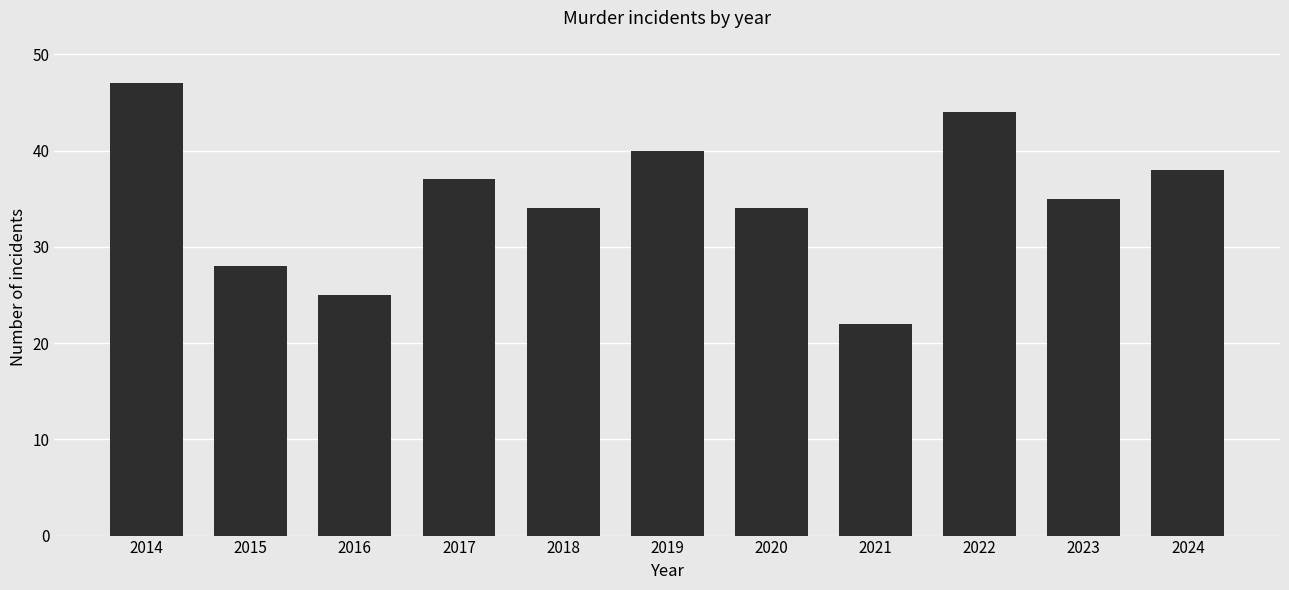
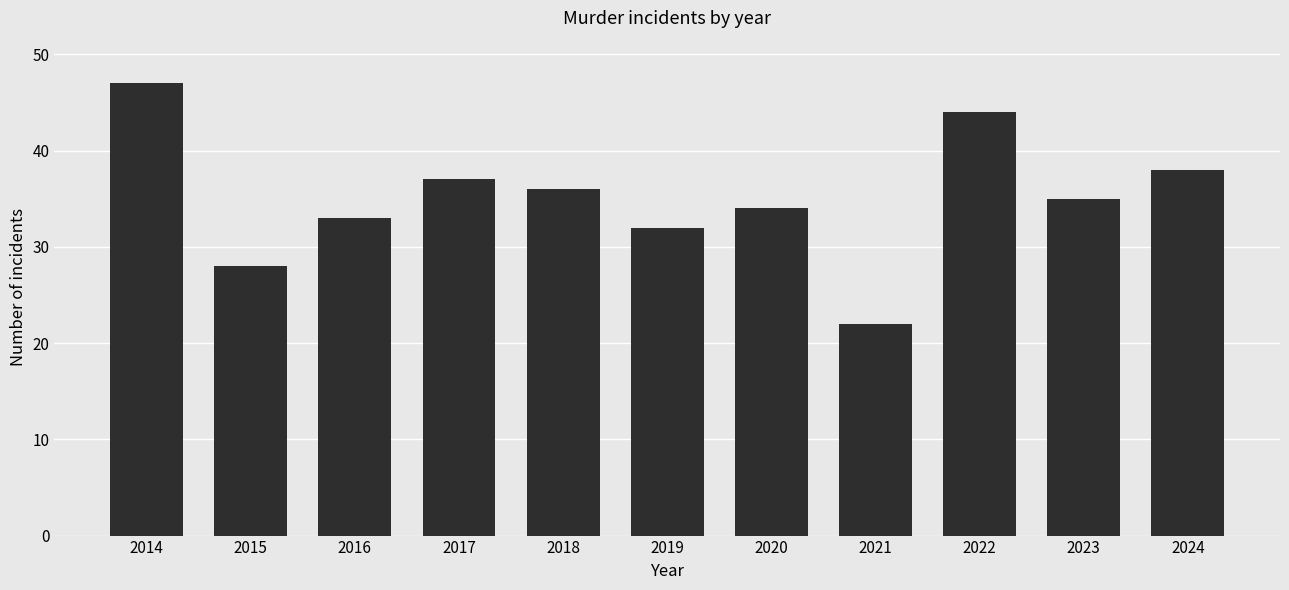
2016: 25 -> 33
2018: 34 -> 36
2019: 40 -> 32
